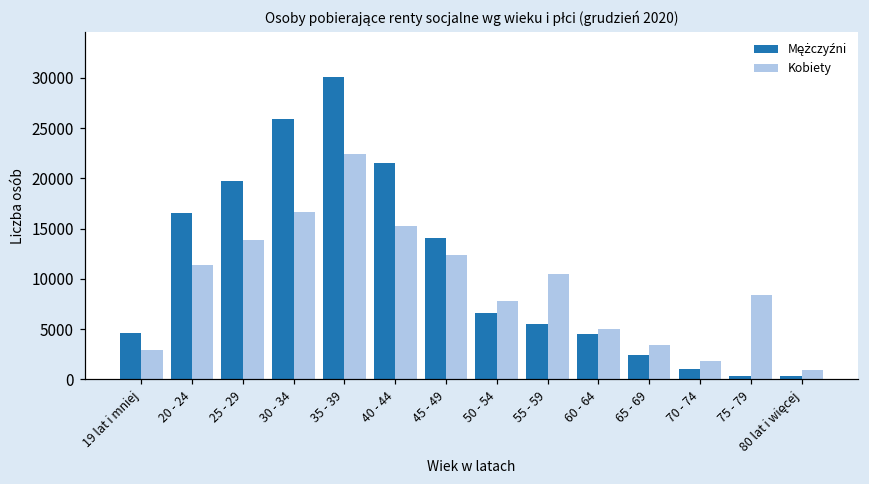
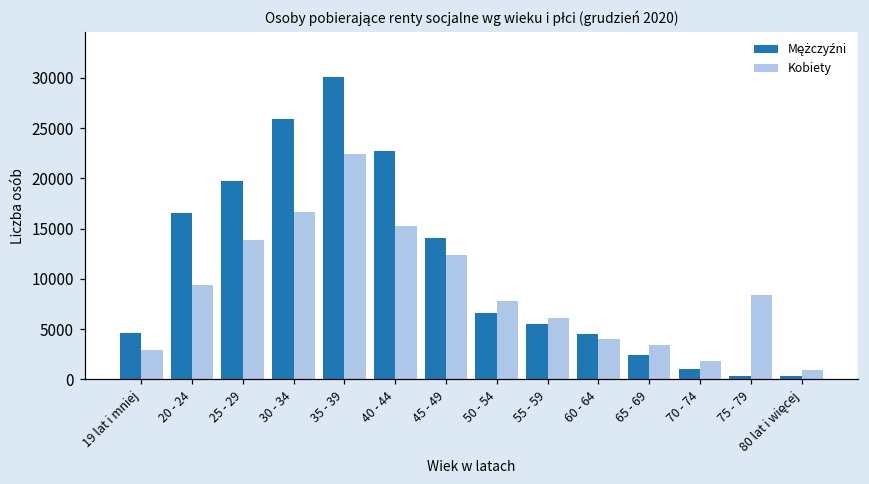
Kobiety, 20 - 24: 11000 -> 9000
Mężczyźni, 40 - 44: 22000 -> 23000
Kobiety, 55 - 59: 11000 -> 6000
Kobiety, 60 - 64: 5000 -> 4000
